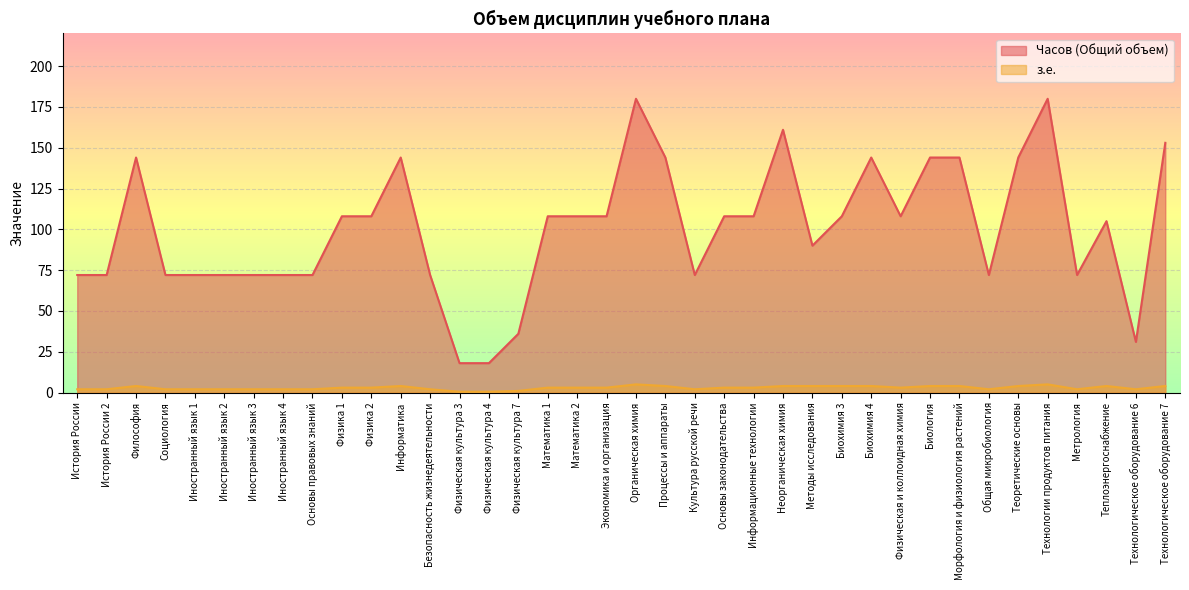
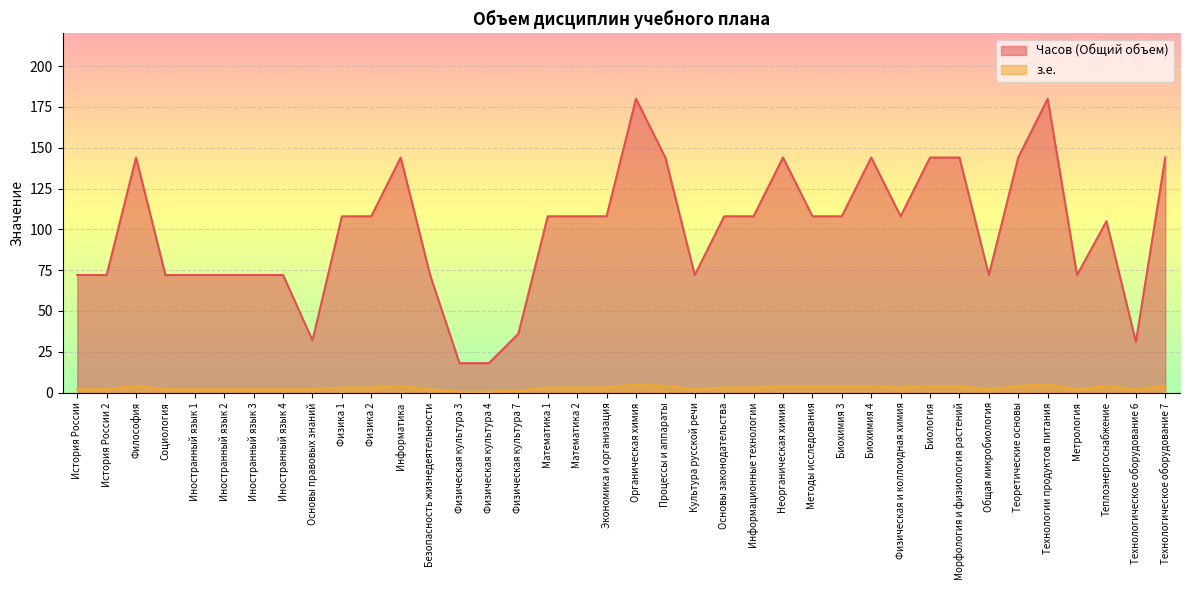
Часов (Общий объем), Основы правовых знаний: 72 -> 32
Часов (Общий объем), Неорганическая химия: 161 -> 144
Часов (Общий объем), Методы исследования: 90 -> 108
Часов (Общий объем), Технологическое оборудование 7: 153 -> 144
